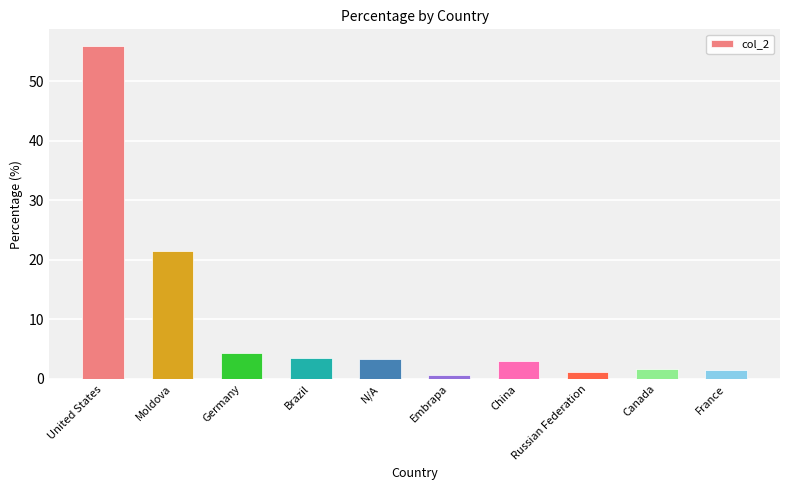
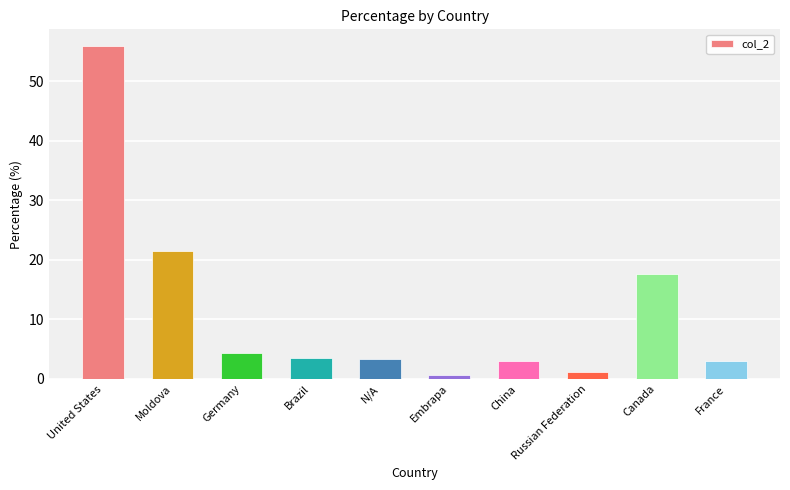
Canada: 2 -> 18
France: 1 -> 3
